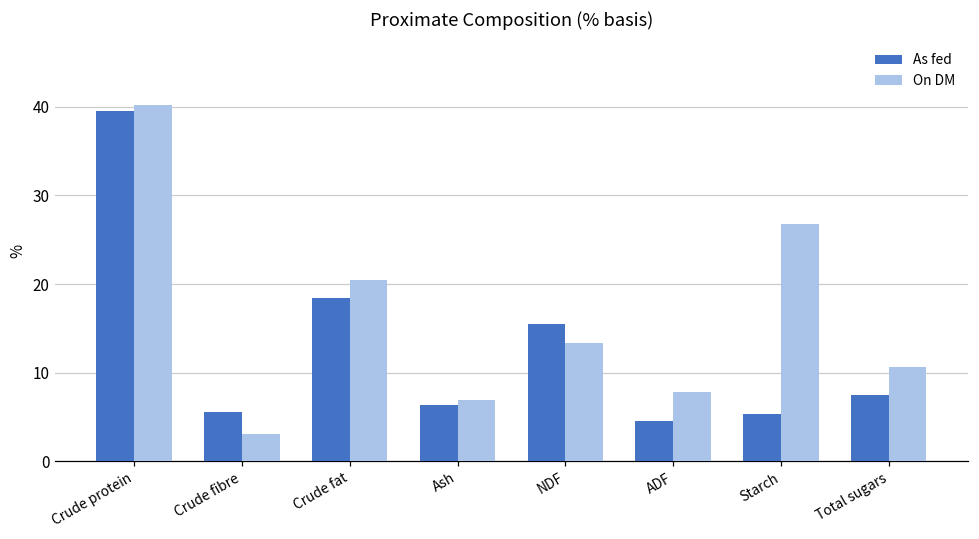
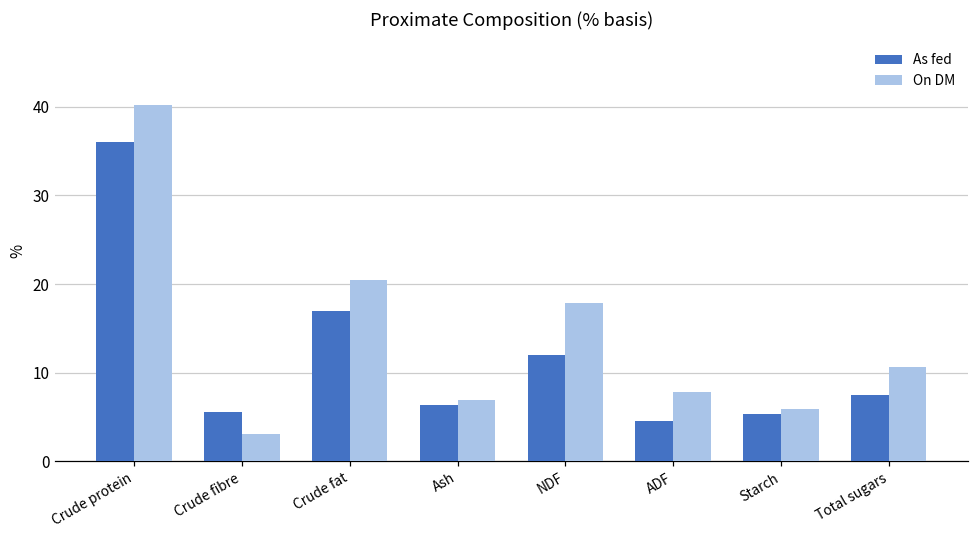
As fed, Crude protein: 40 -> 36
As fed, Crude fat: 18 -> 17
As fed, NDF: 16 -> 12
On DM, NDF: 13 -> 18
On DM, Starch: 27 -> 6
